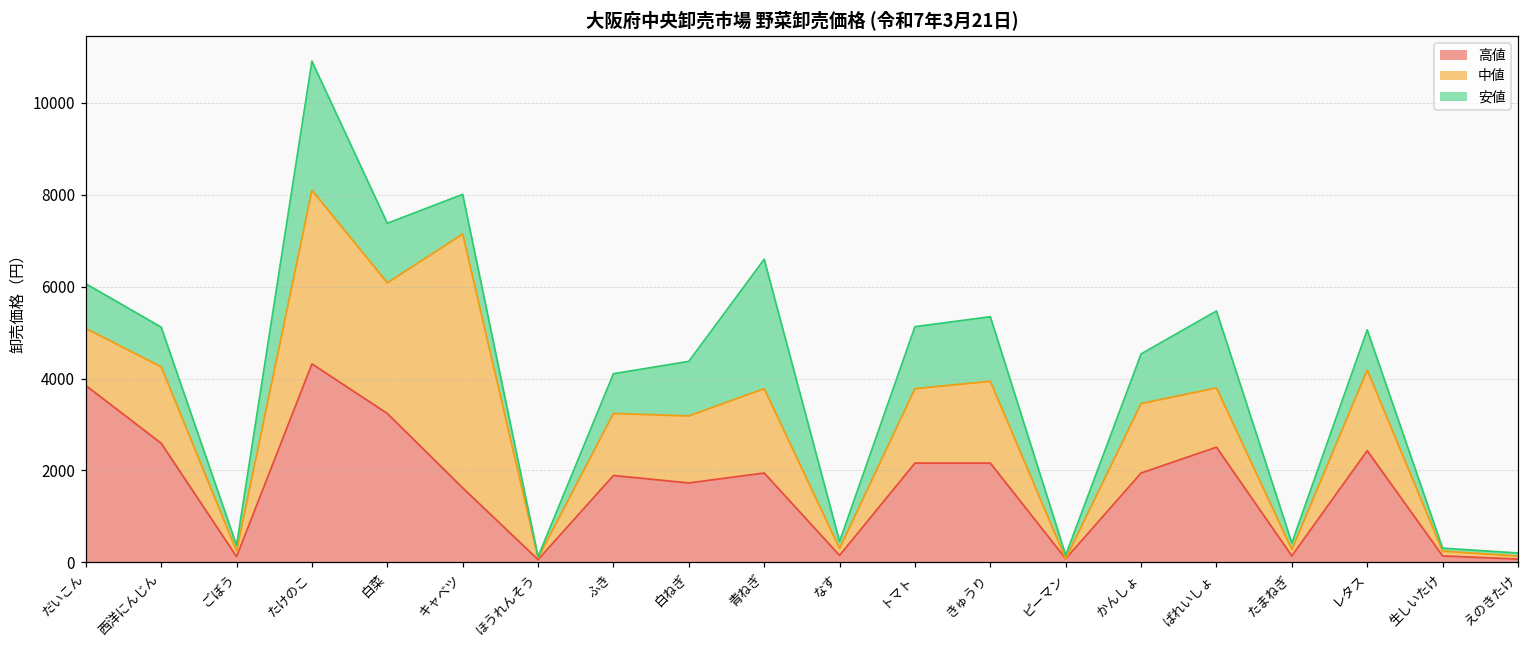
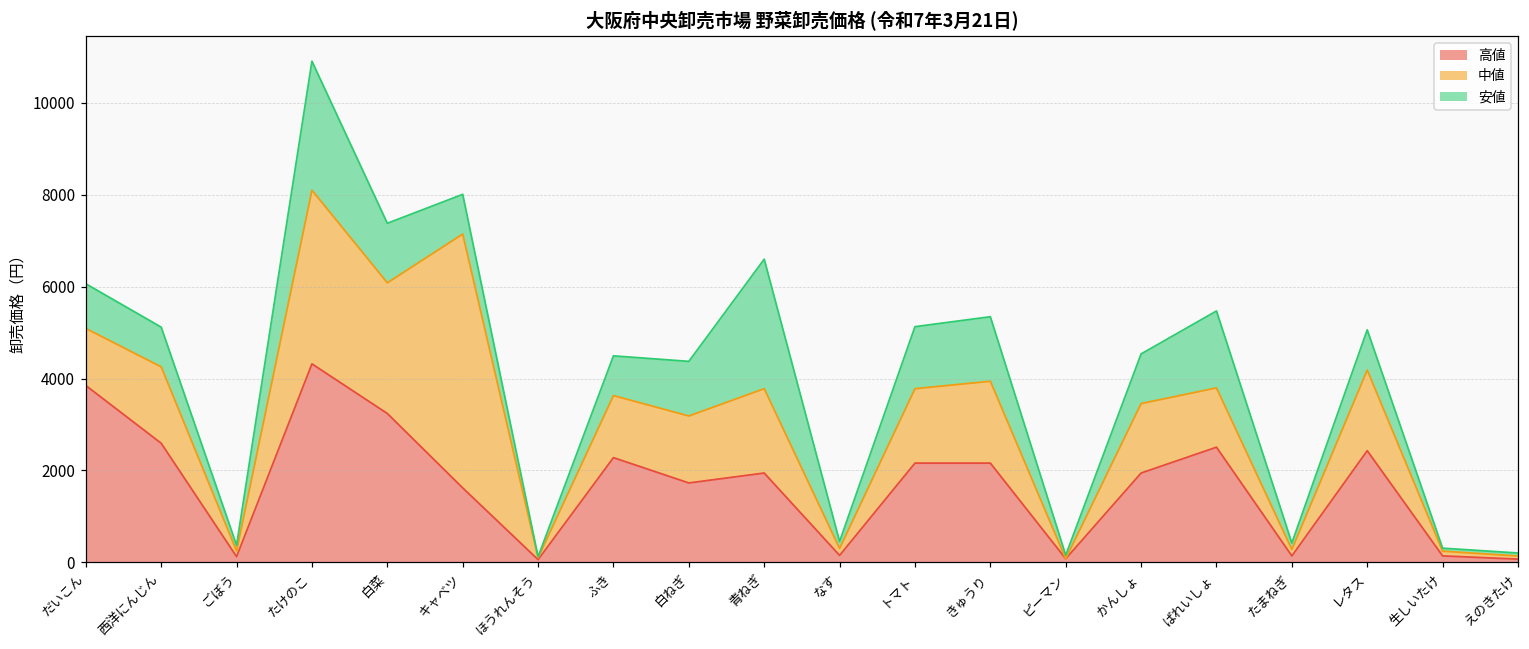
高値, ふき: 1900 -> 2300
